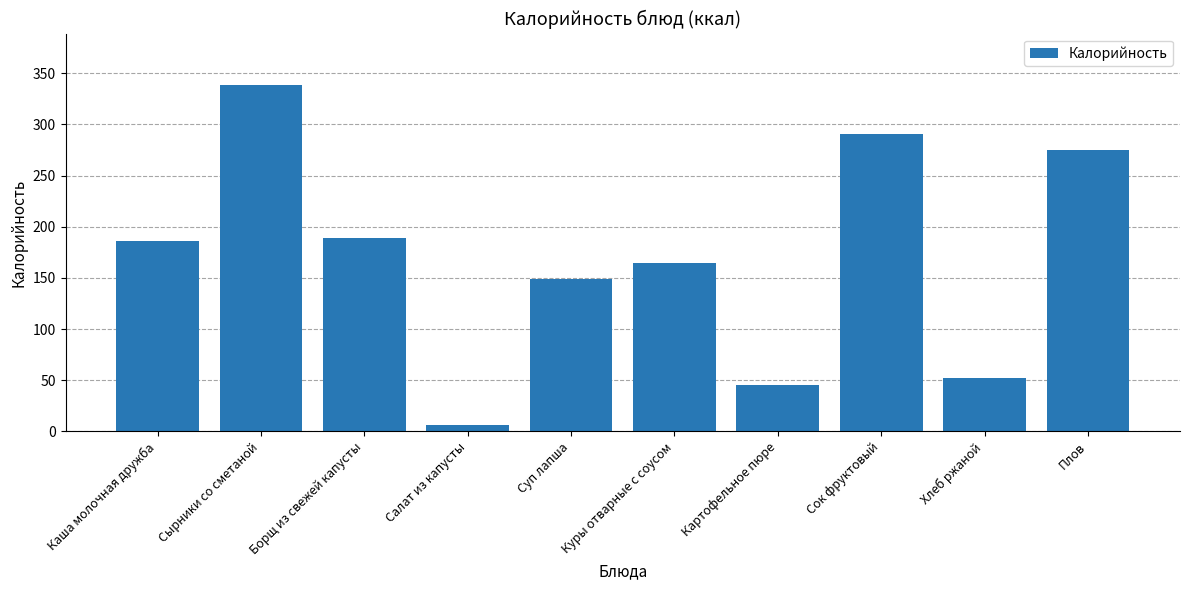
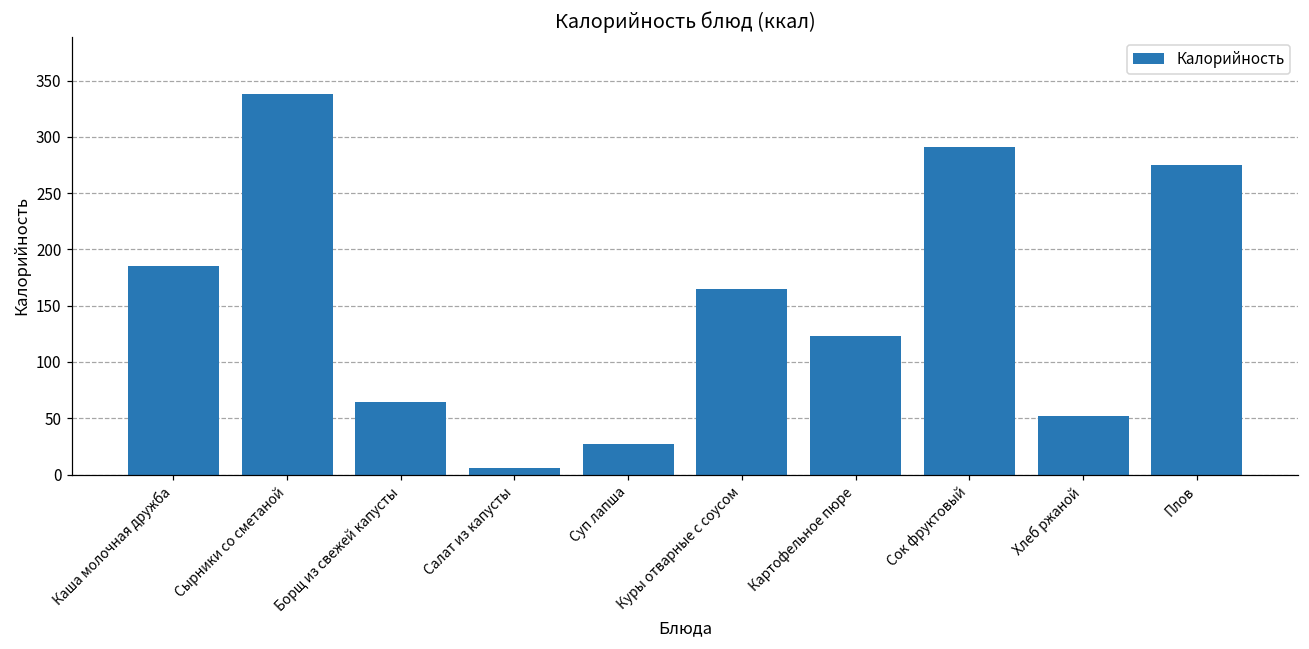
Борщ из свежей капусты: 189 -> 64
Суп лапша: 149 -> 28
Картофельное пюре: 46 -> 123
